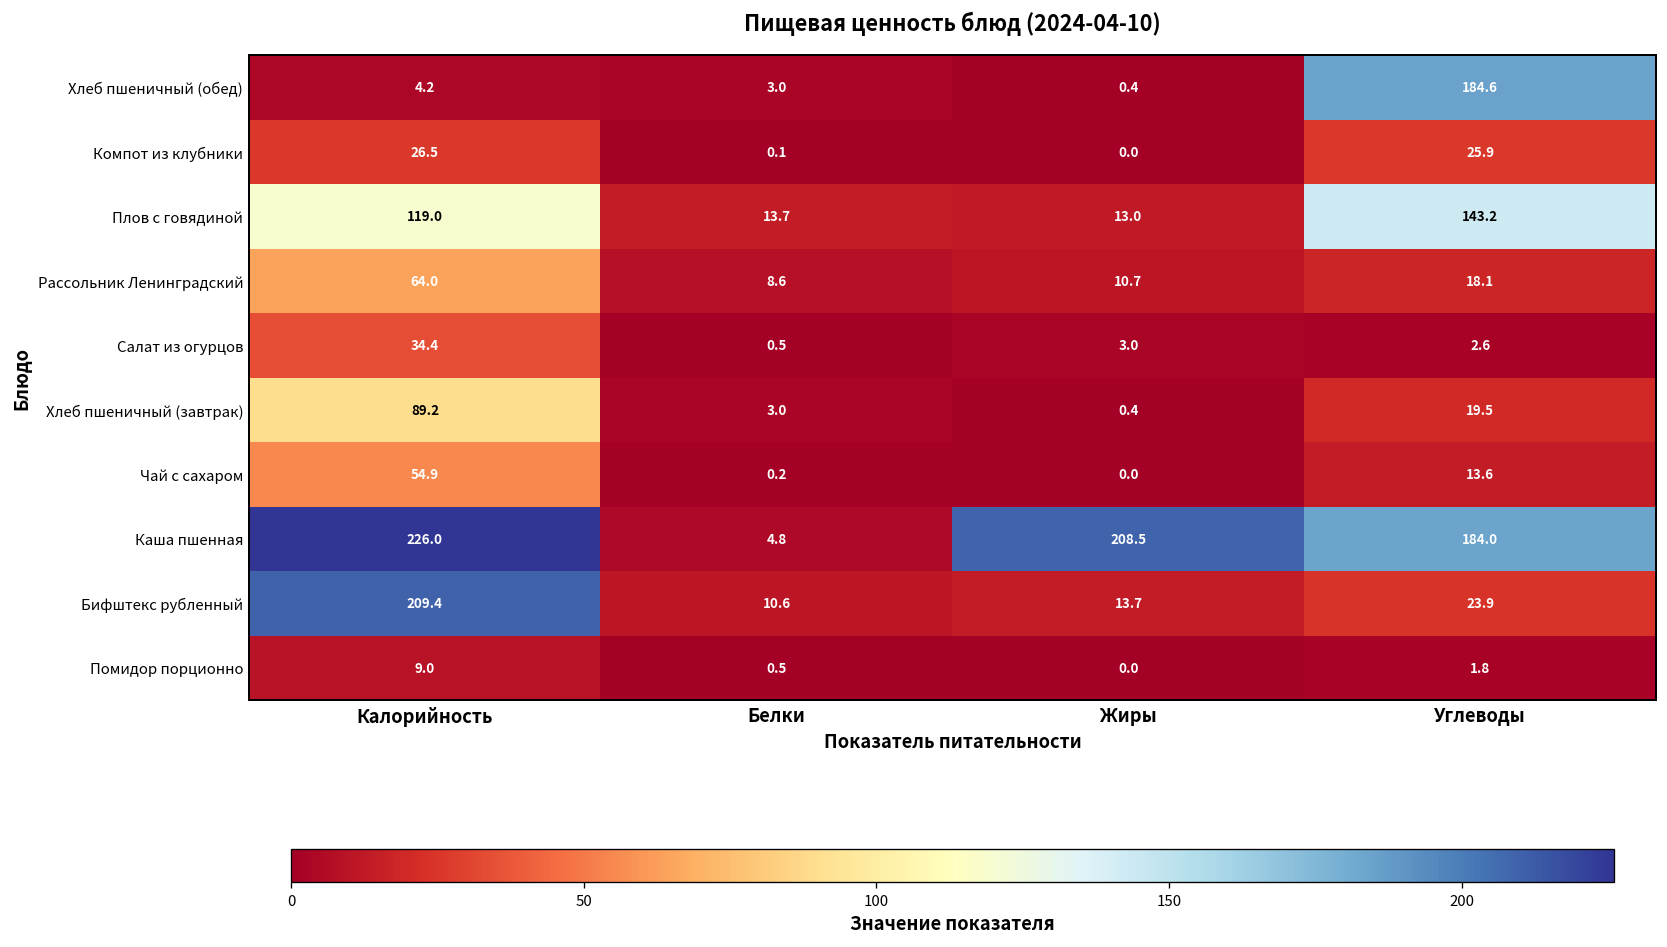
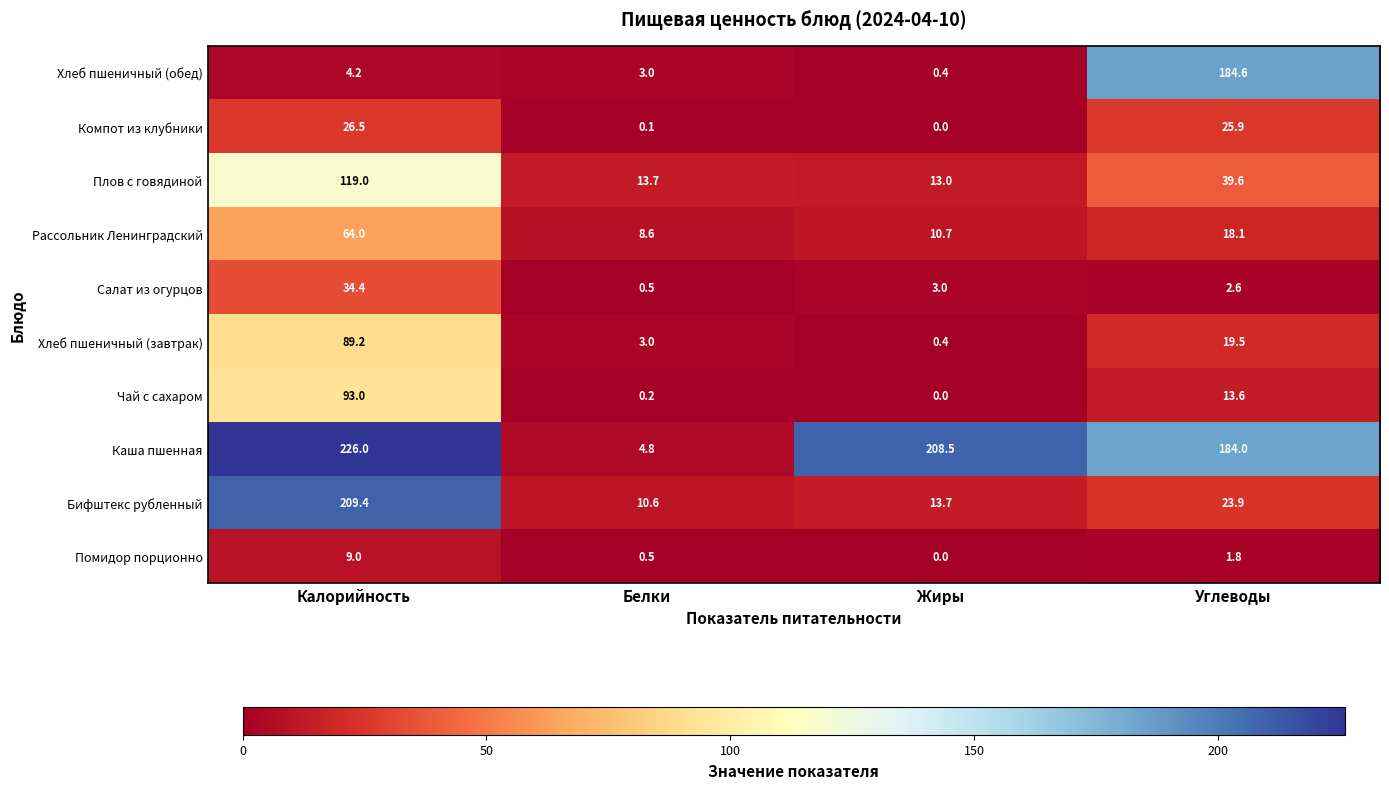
Плов с говядиной, Углеводы: 143.2 -> 39.6
Чай с сахаром, Калорийность: 54.9 -> 93.0
